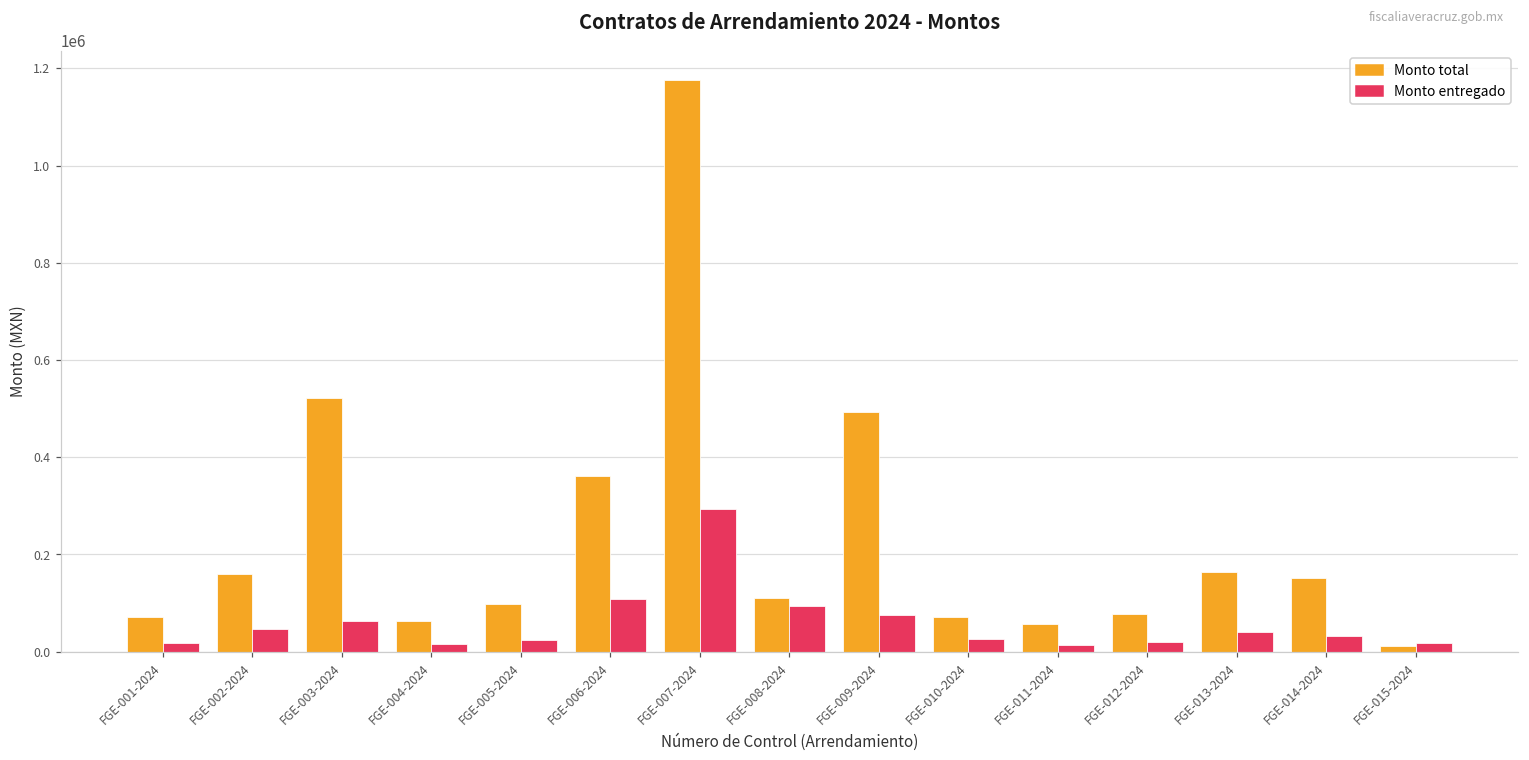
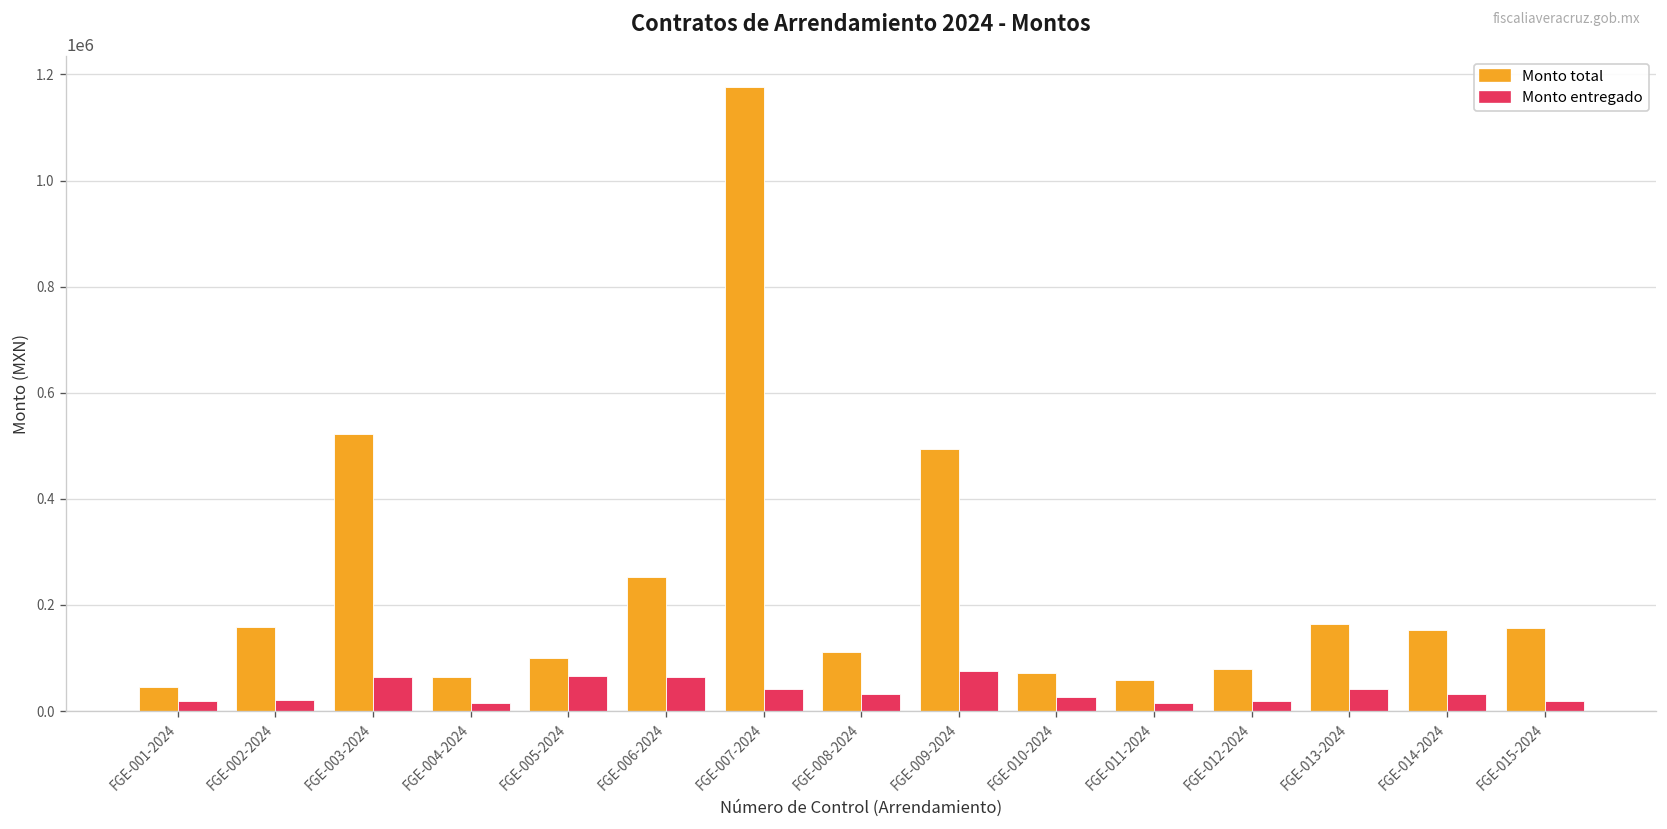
Monto total, FGE-001-2024: 70000 -> 50000
Monto entregado, FGE-002-2024: 50000 -> 20000
Monto entregado, FGE-005-2024: 20000 -> 70000
Monto total, FGE-006-2024: 360000 -> 250000
Monto entregado, FGE-006-2024: 110000 -> 60000
Monto entregado, FGE-007-2024: 290000 -> 40000
Monto entregado, FGE-008-2024: 90000 -> 30000
Monto total, FGE-015-2024: 10000 -> 160000
